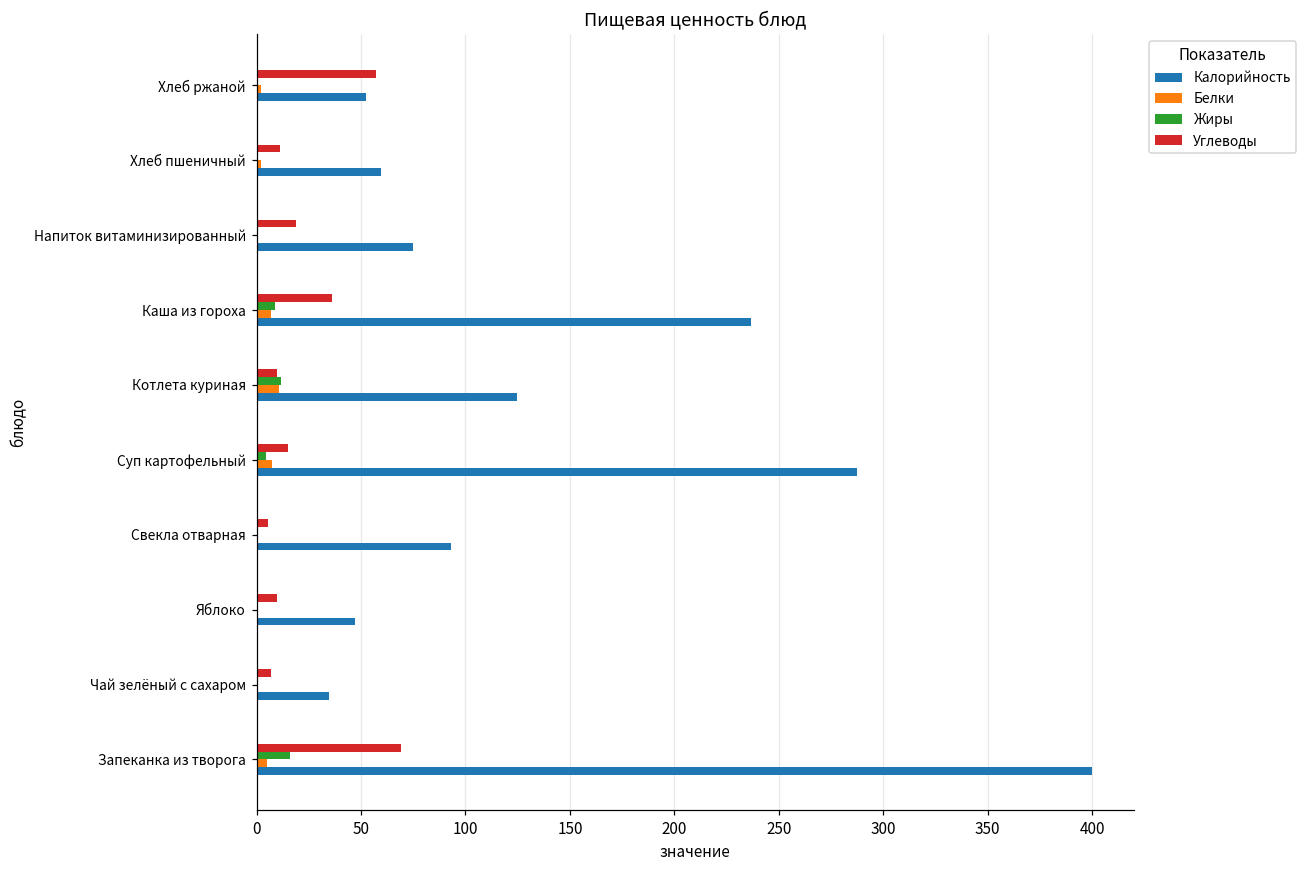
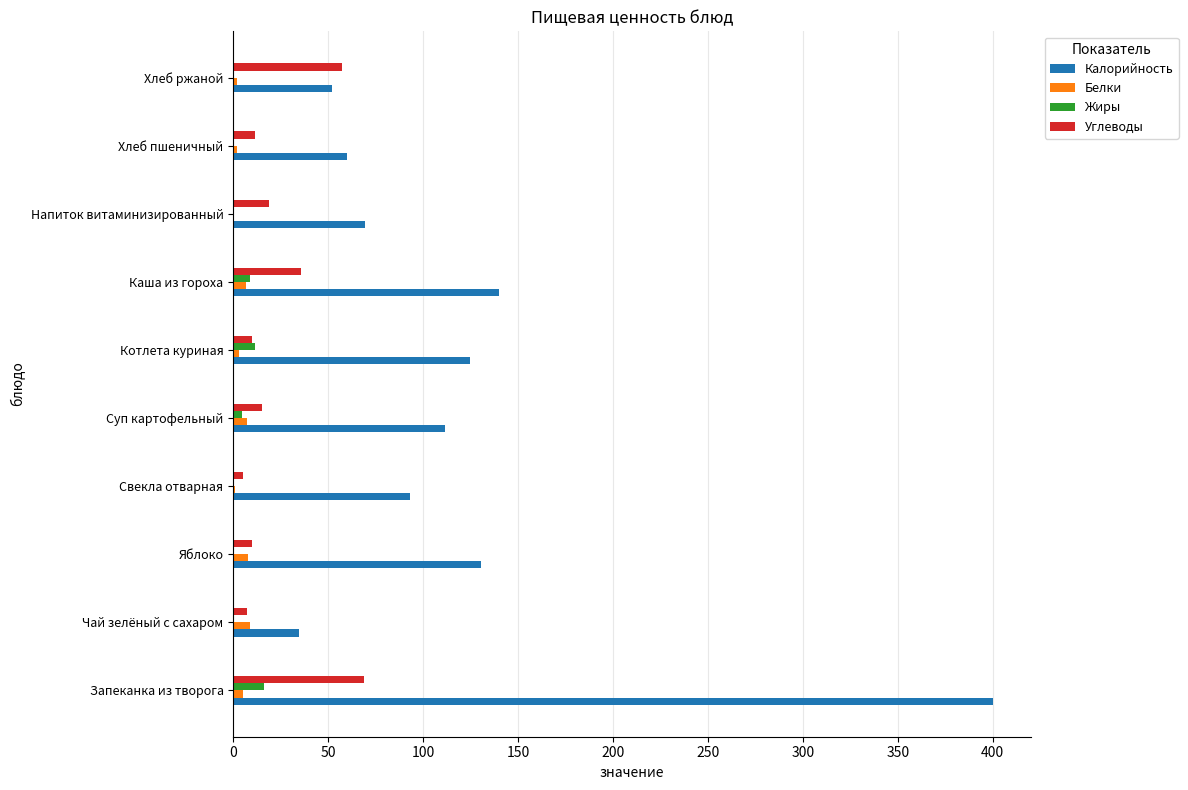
Калорийность, Напиток витаминизированный: 75 -> 69
Калорийность, Каша из гороха: 236 -> 140
Белки, Котлета куриная: 11 -> 3
Калорийность, Суп картофельный: 288 -> 112
Белки, Яблоко: 0 -> 8
Калорийность, Яблоко: 47 -> 131
Белки, Чай зелёный с сахаром: 0 -> 9
